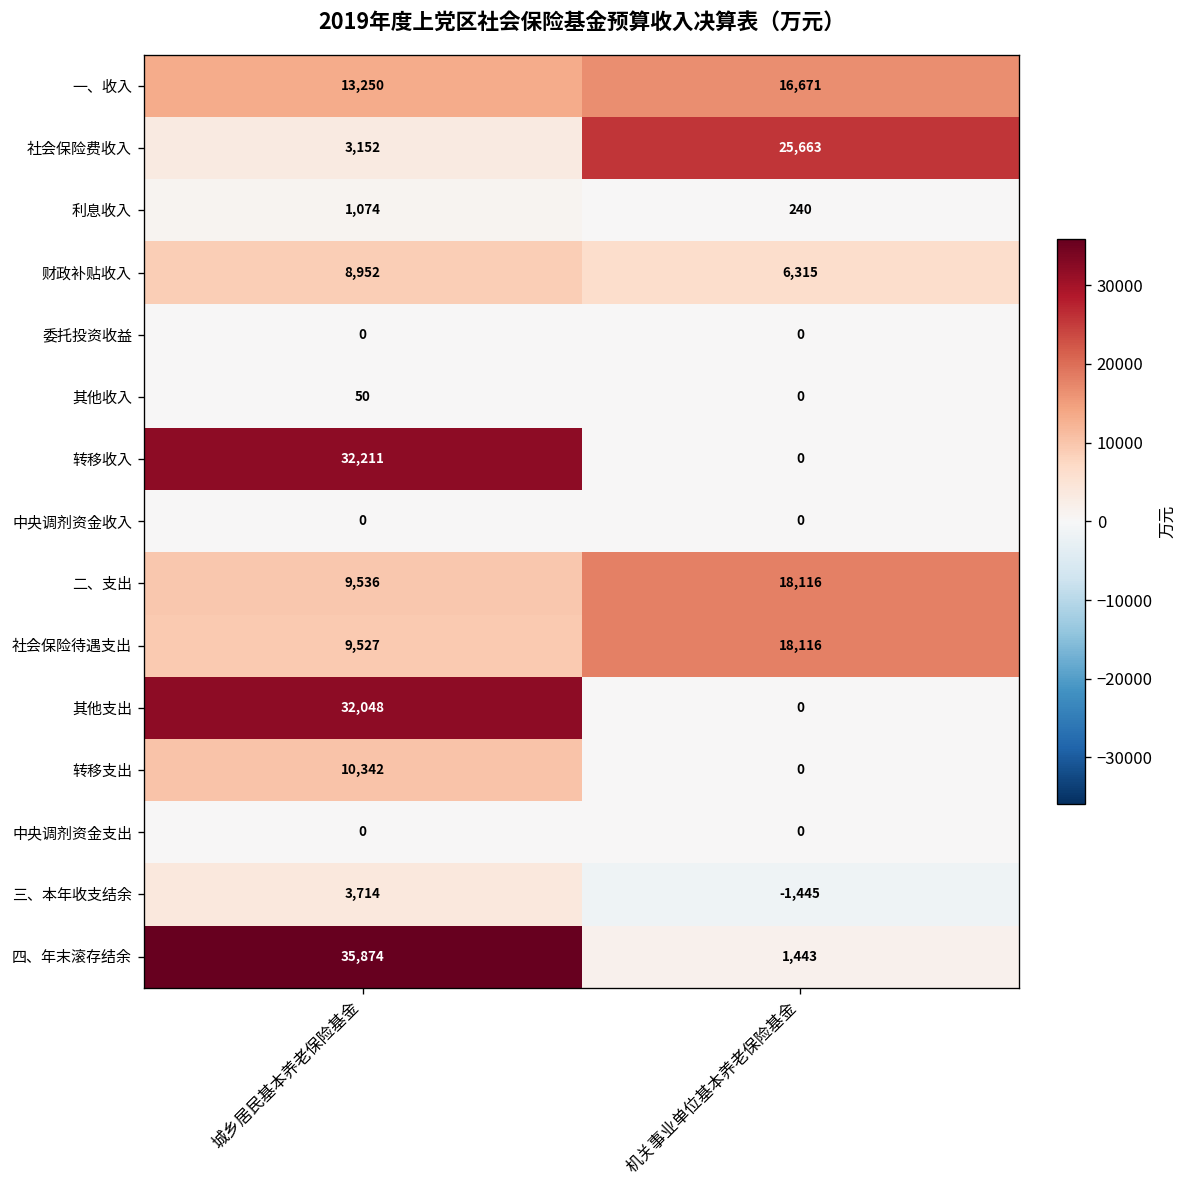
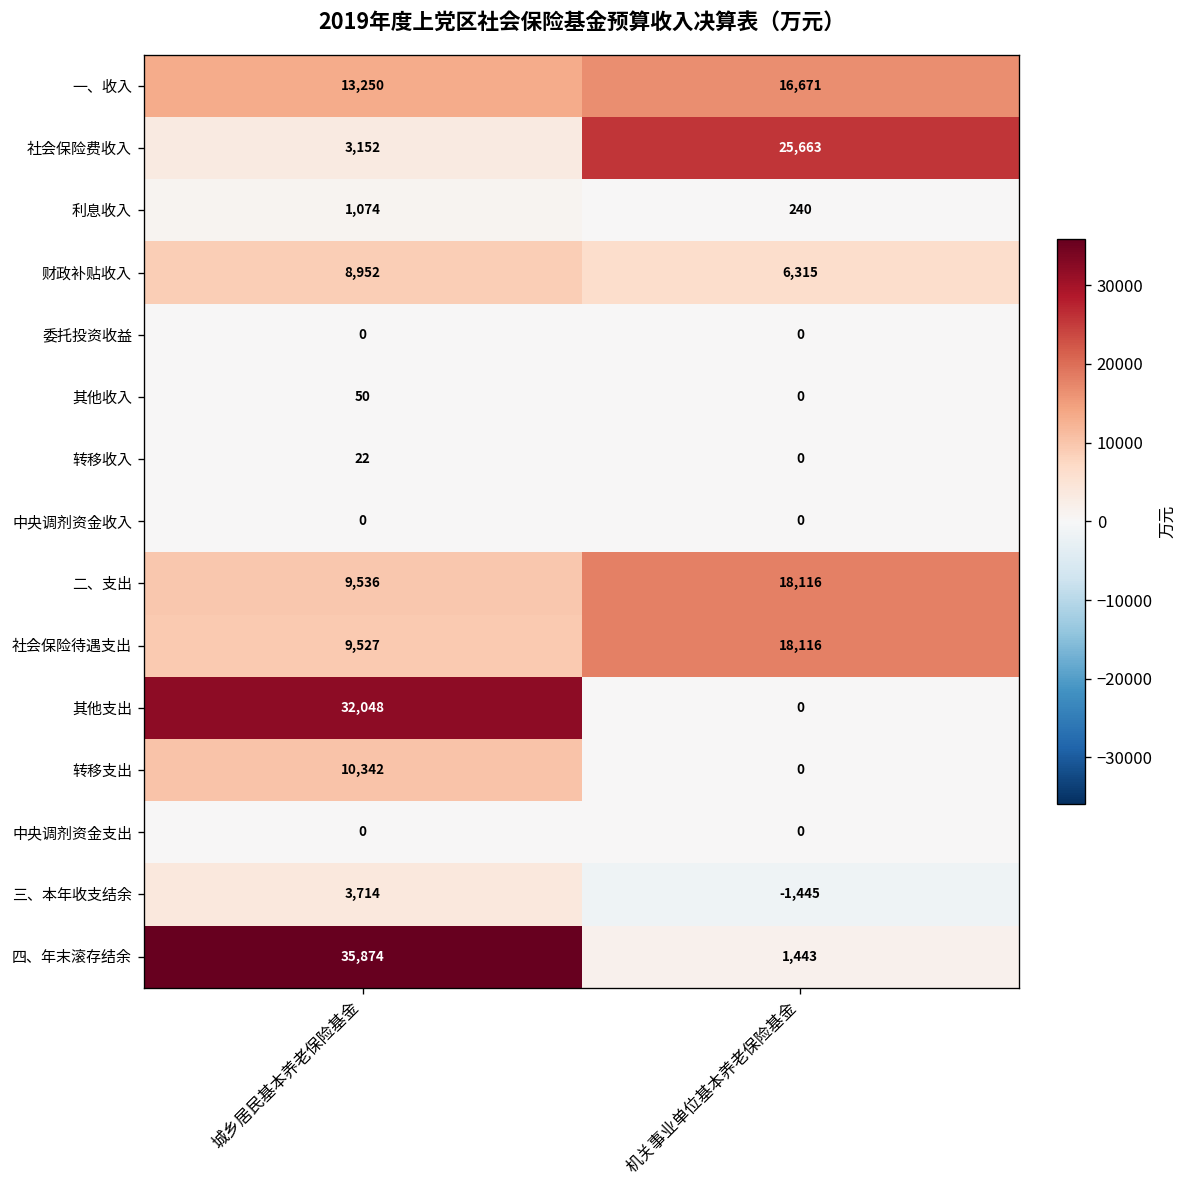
转移收入, 城乡居民基本养老保险基金: 32,211 -> 22
